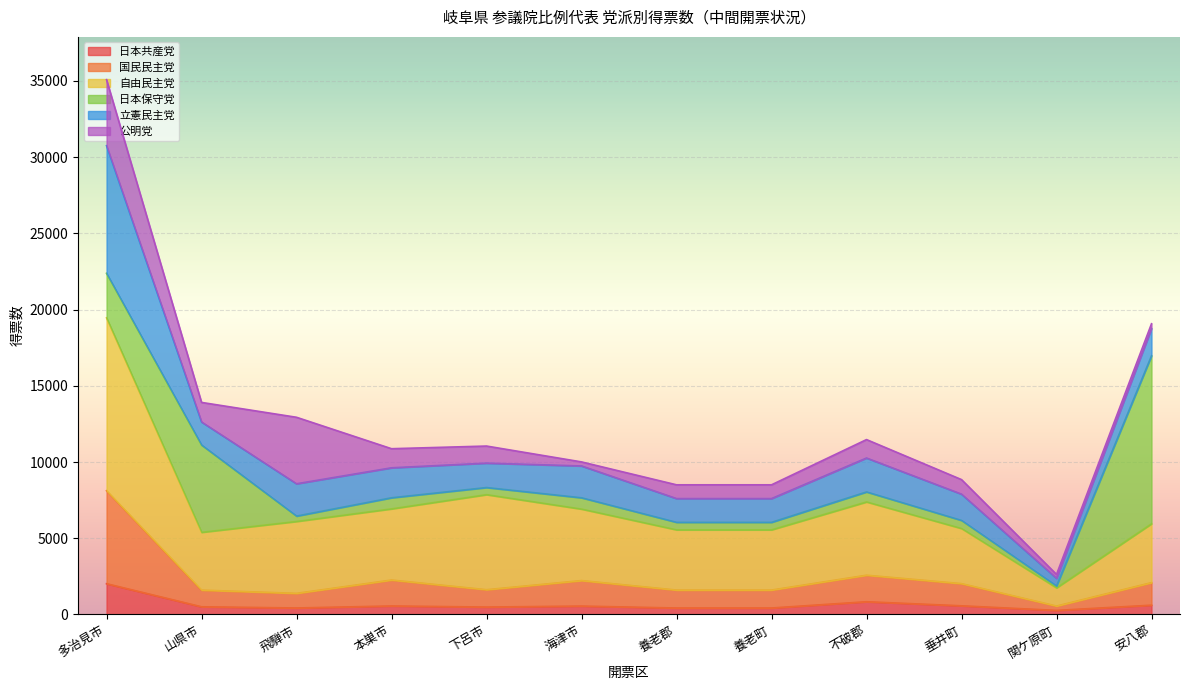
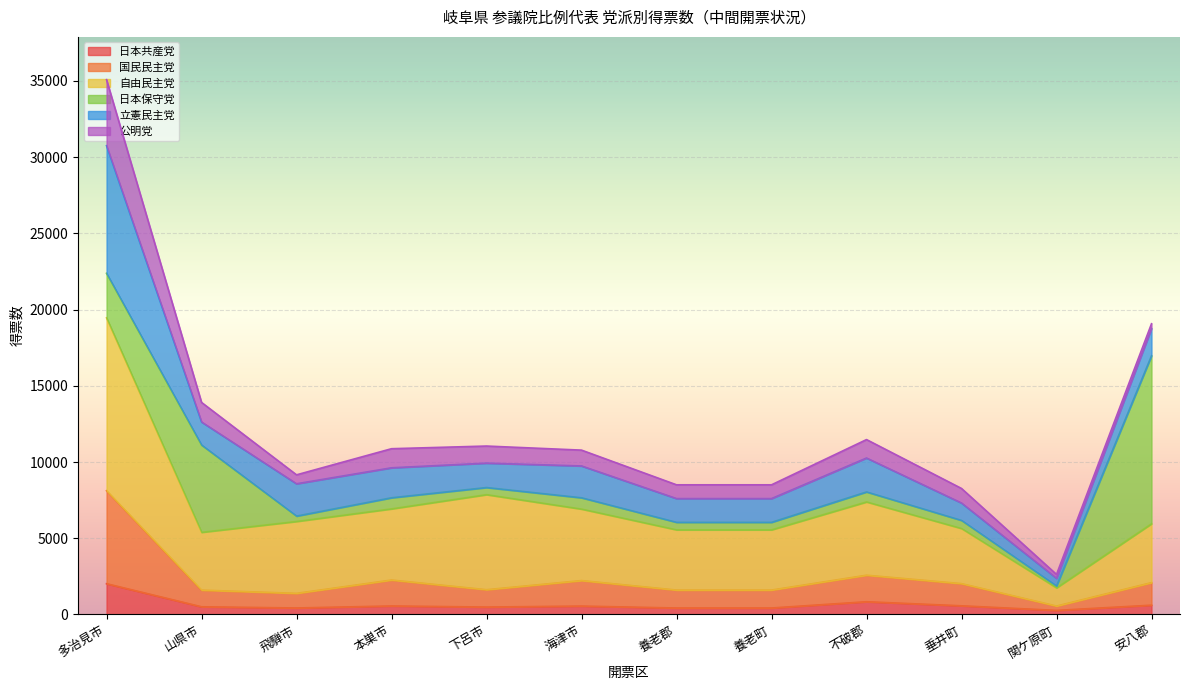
公明党, 飛騨市: 4400 -> 600
公明党, 海津市: 300 -> 1000
立憲民主党, 垂井町: 1700 -> 1100
